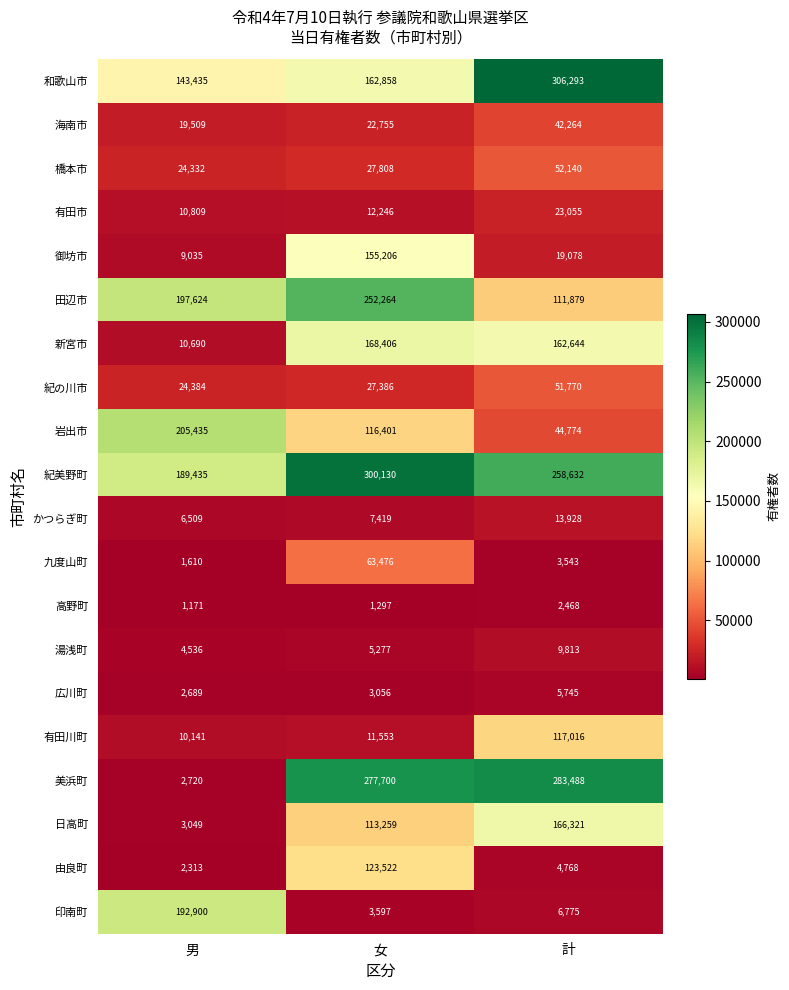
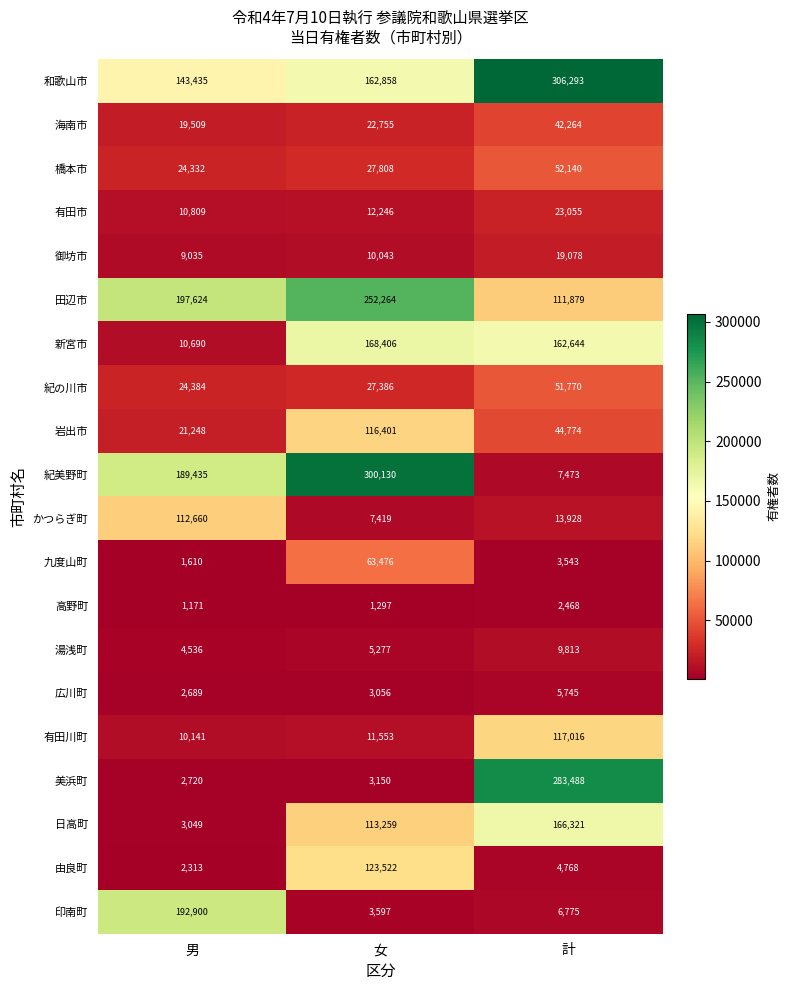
御坊市, 女: 155,206 -> 10,043
岩出市, 男: 205,435 -> 21,248
紀美野町, 計: 258,632 -> 7,473
かつらぎ町, 男: 6,509 -> 112,660
美浜町, 女: 277,700 -> 3,150
